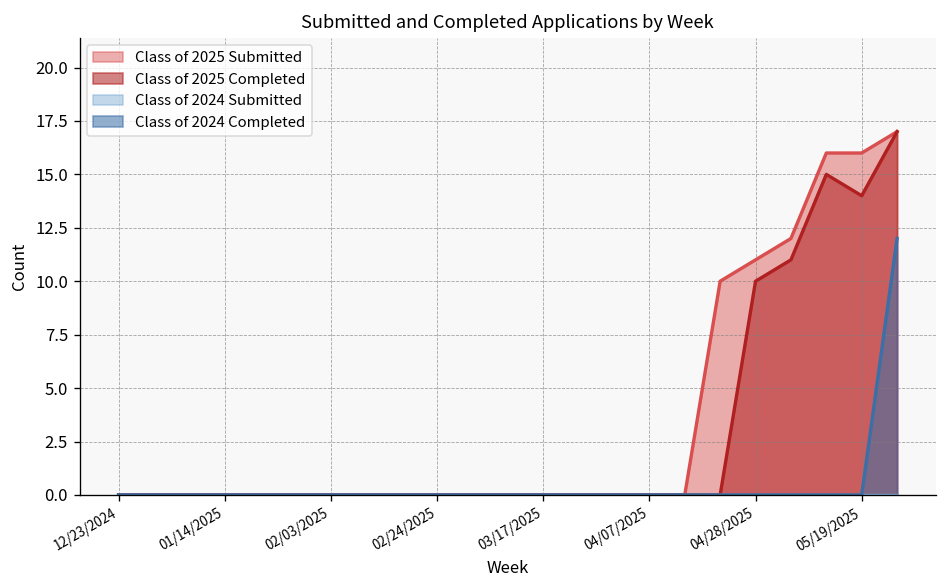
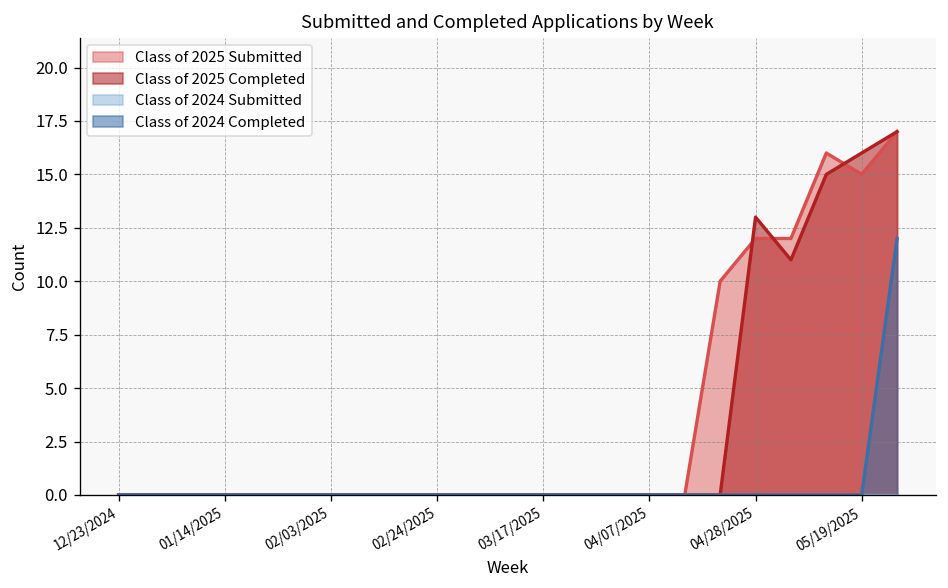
Class of 2025 Submitted, 04/28/2025: 11 -> 12
Class of 2025 Completed, 04/28/2025: 10 -> 13
Class of 2025 Submitted, 05/19/2025: 16 -> 15
Class of 2025 Completed, 05/19/2025: 14 -> 16
